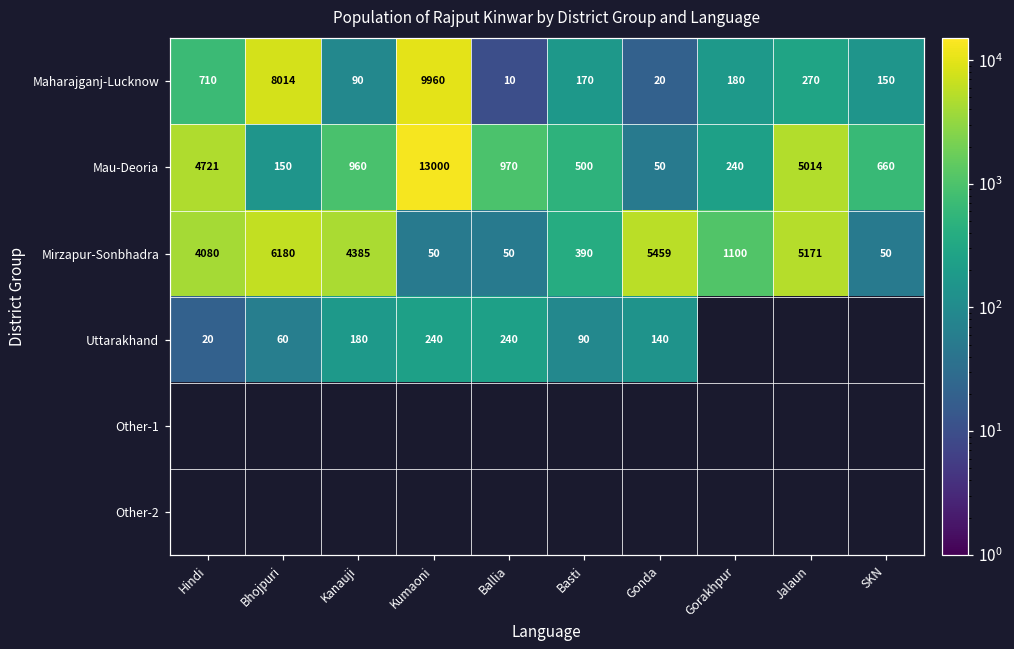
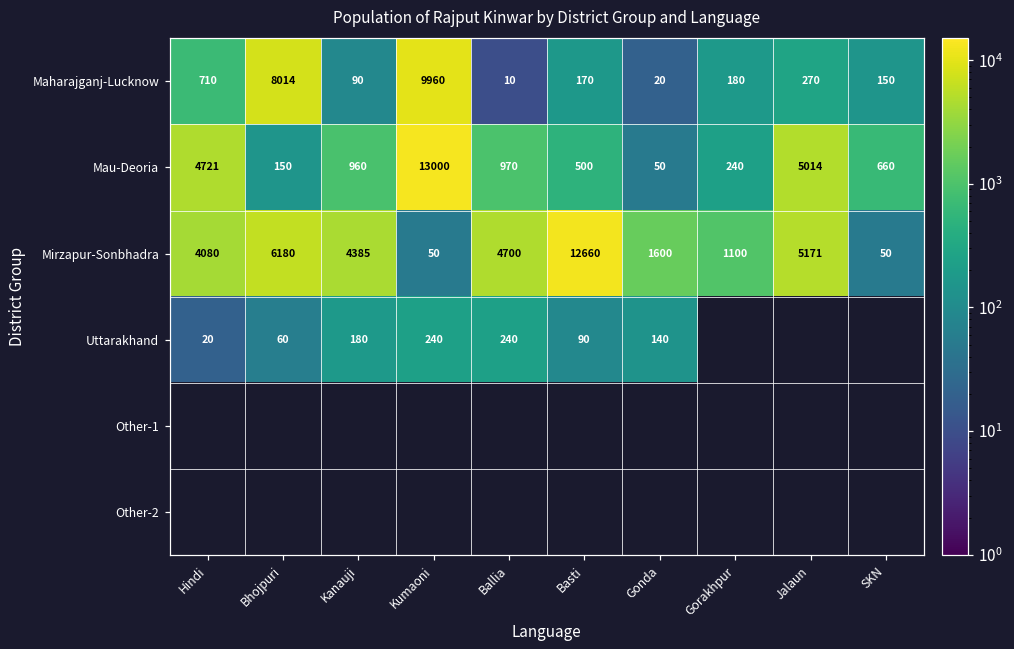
Mirzapur-Sonbhadra, Ballia: 50 -> 4700
Mirzapur-Sonbhadra, Basti: 390 -> 12660
Mirzapur-Sonbhadra, Gonda: 5459 -> 1600
